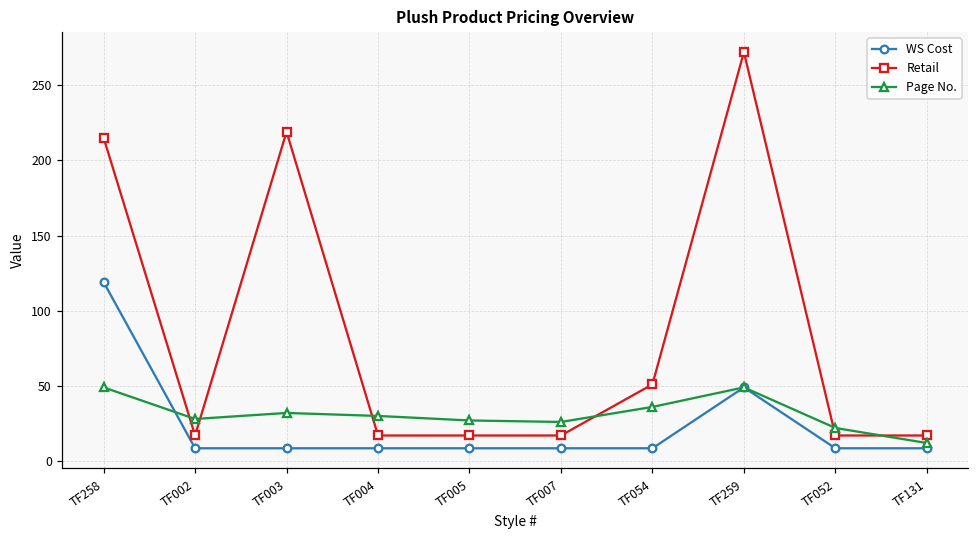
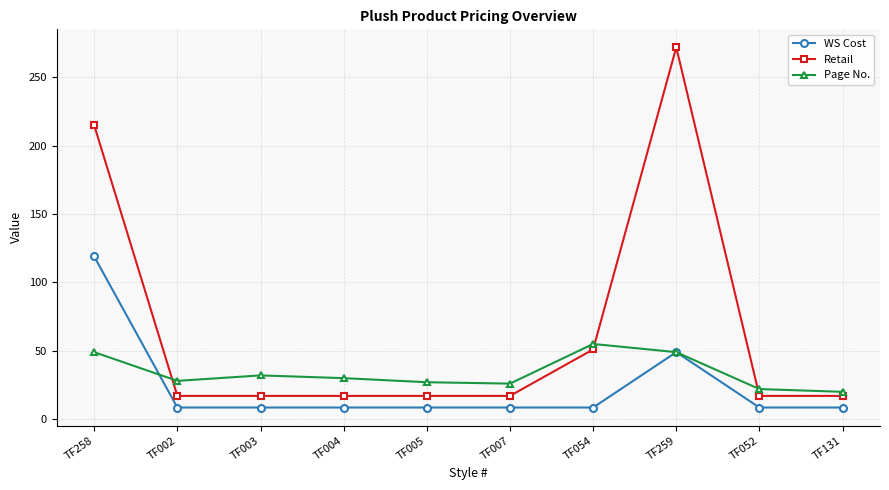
Retail, TF003: 219 -> 17
Page No., TF054: 36 -> 55
Page No., TF131: 12 -> 20
